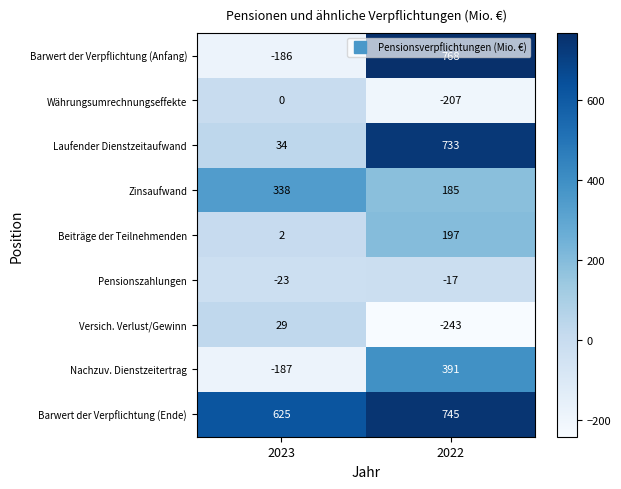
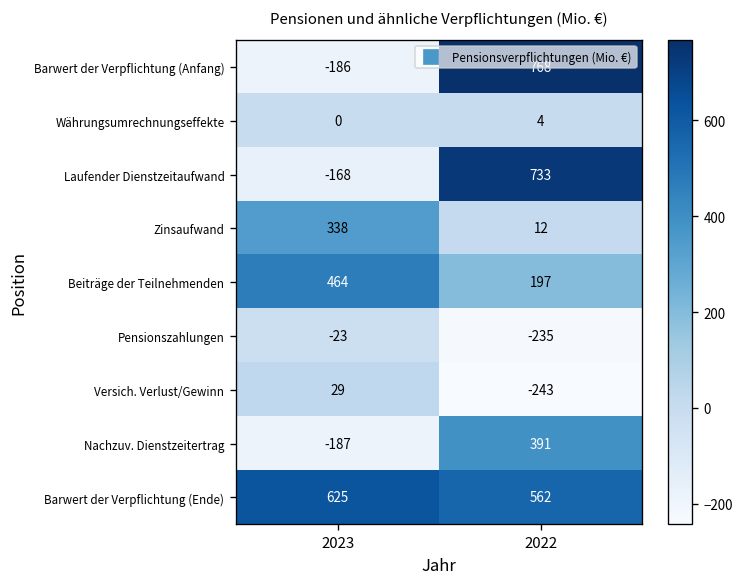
Währungsumrechnungseffekte, 2022: -207 -> 4
Laufender Dienstzeitaufwand, 2023: 34 -> -168
Zinsaufwand, 2022: 185 -> 12
Beiträge der Teilnehmenden, 2023: 2 -> 464
Pensionszahlungen, 2022: -17 -> -235
Barwert der Verpflichtung (Ende), 2022: 745 -> 562
